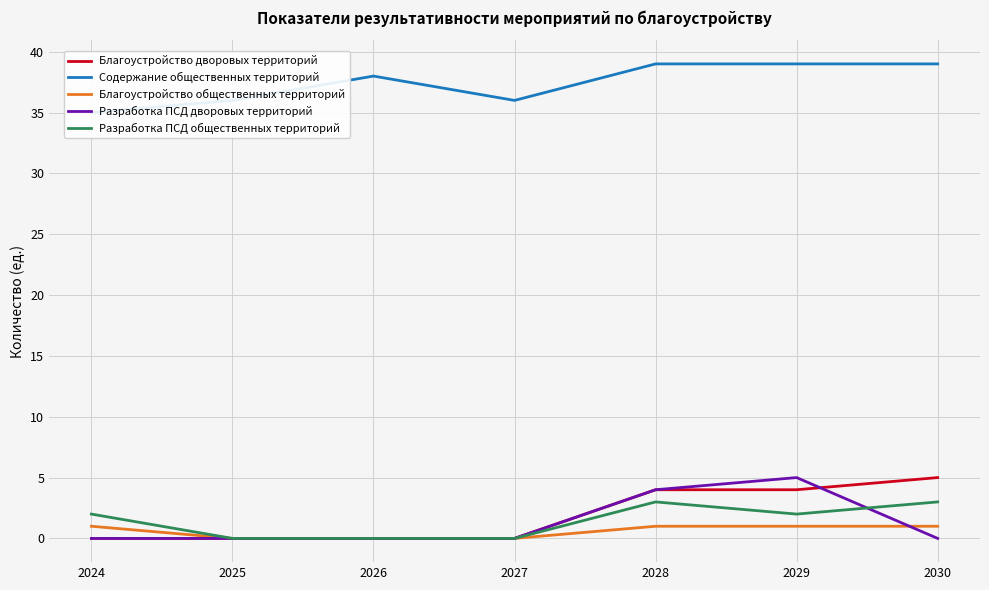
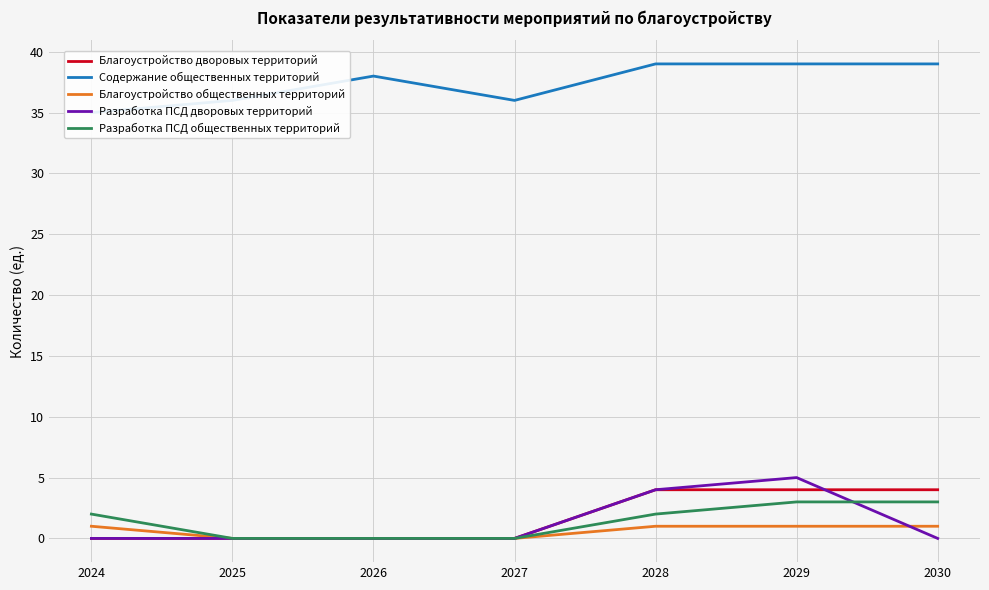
Разработка ПСД общественных территорий, 2028: 3 -> 2
Разработка ПСД общественных территорий, 2029: 2 -> 3
Благоустройство дворовых территорий, 2030: 5 -> 4
